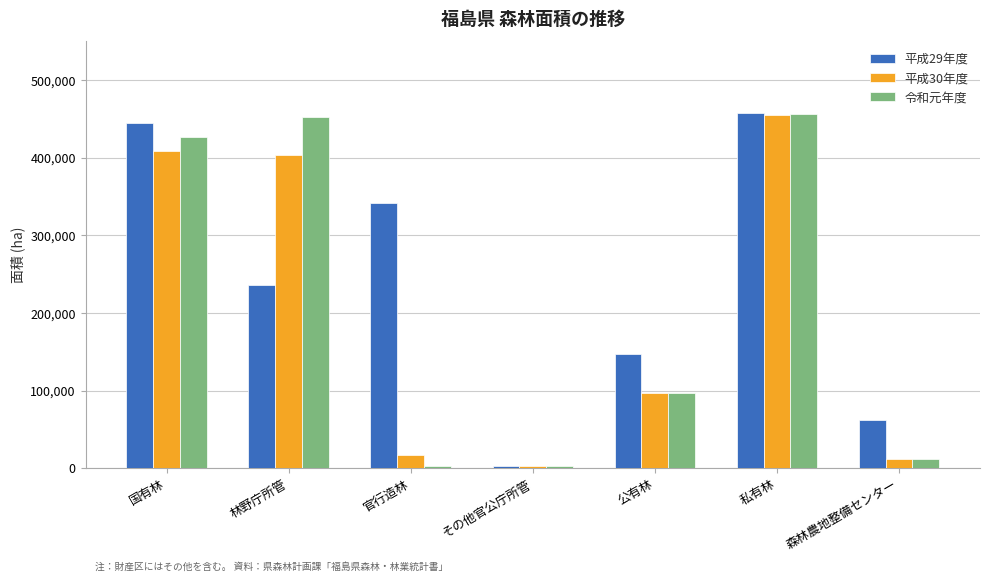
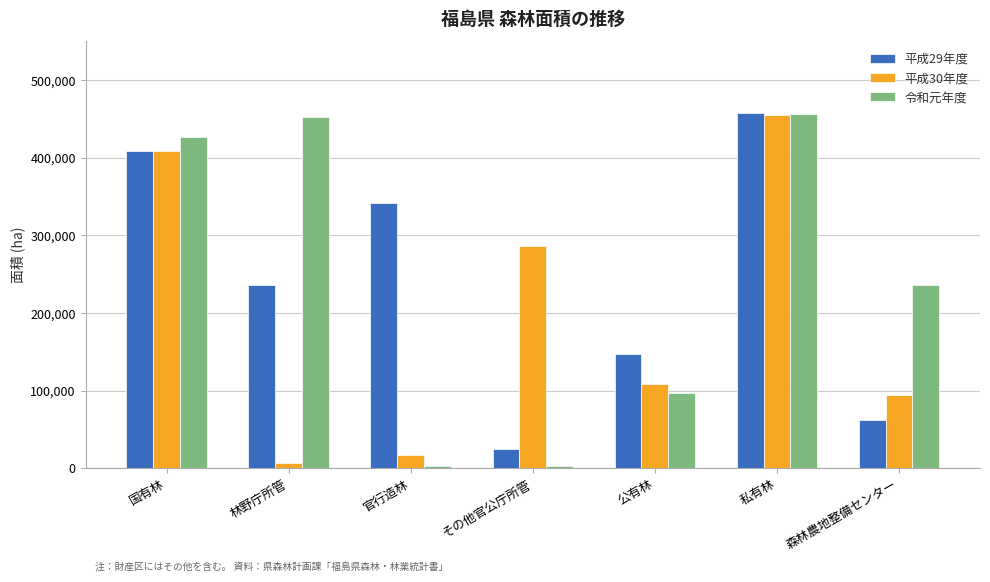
平成29年度, 国有林: 440,000 -> 410,000
平成30年度, 林野庁所管: 400,000 -> 10,000
平成29年度, その他官公庁所管: 0 -> 20,000
平成30年度, その他官公庁所管: 0 -> 290,000
平成30年度, 公有林: 100,000 -> 110,000
平成30年度, 森林農地整備センター: 10,000 -> 90,000
令和元年度, 森林農地整備センター: 10,000 -> 240,000
